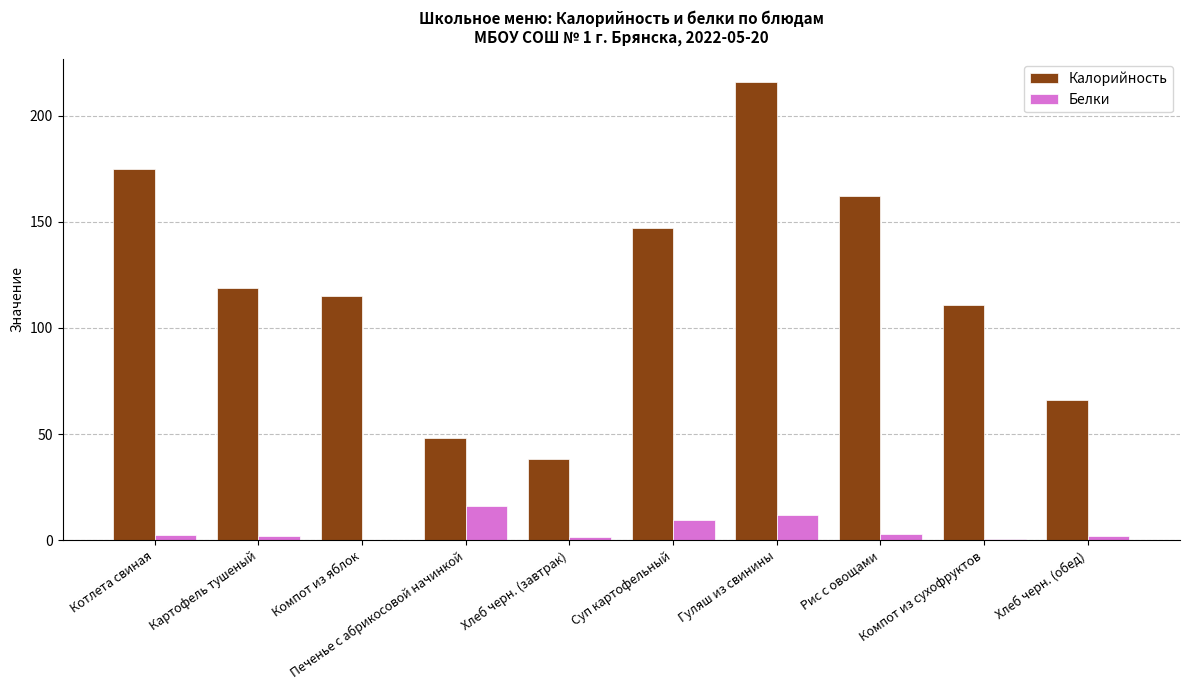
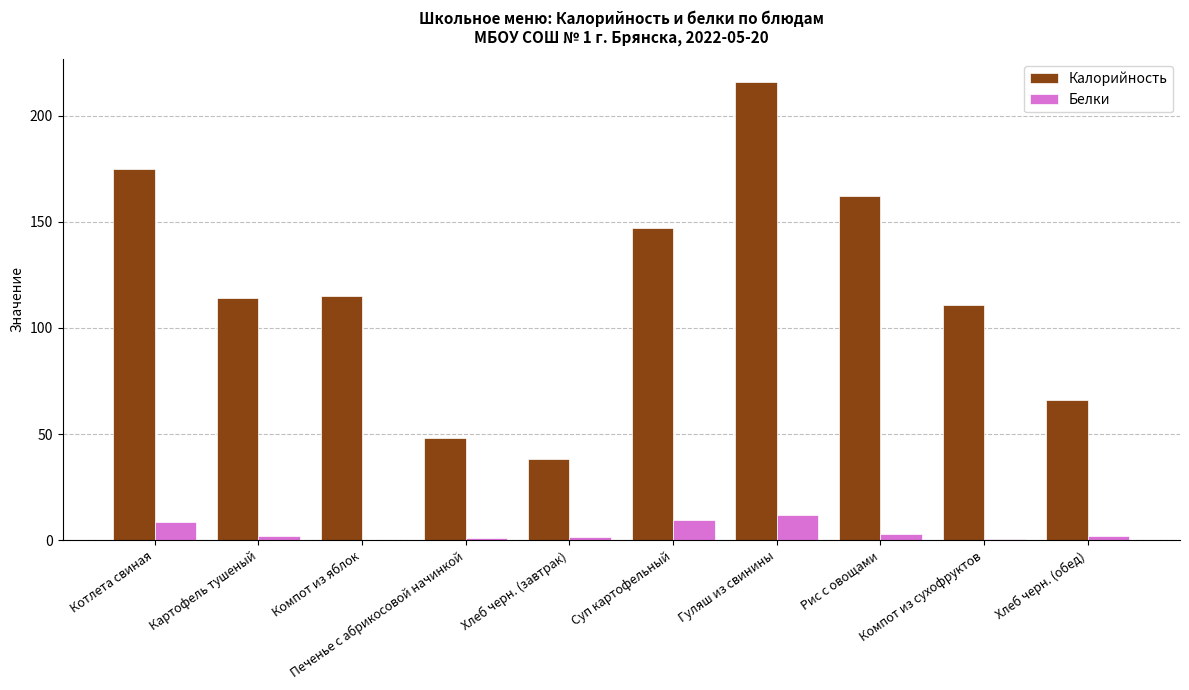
Белки, Котлета свиная: 3 -> 8
Калорийность, Картофель тушеный: 119 -> 114
Белки, Печенье с абрикосовой начинкой: 16 -> 1
